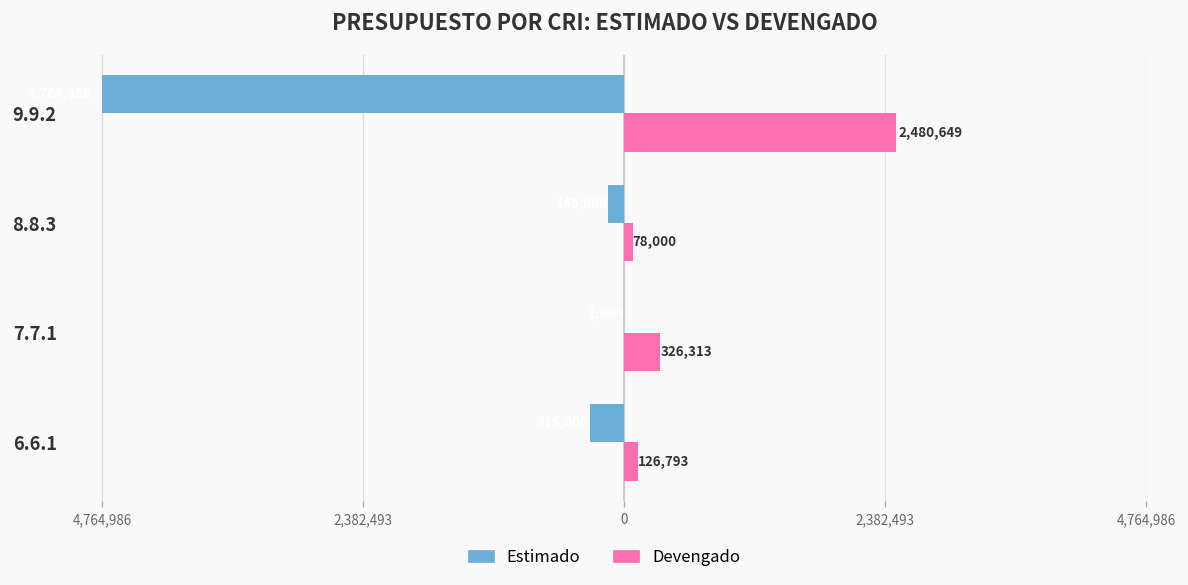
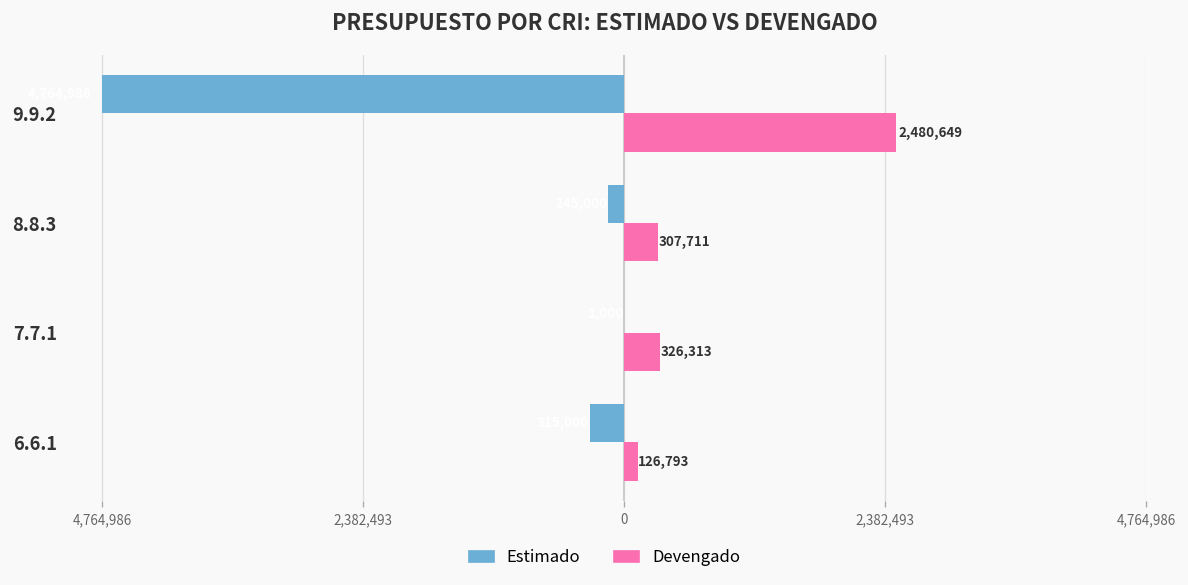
Devengado, 8.8.3: 78,000 -> 307,711
